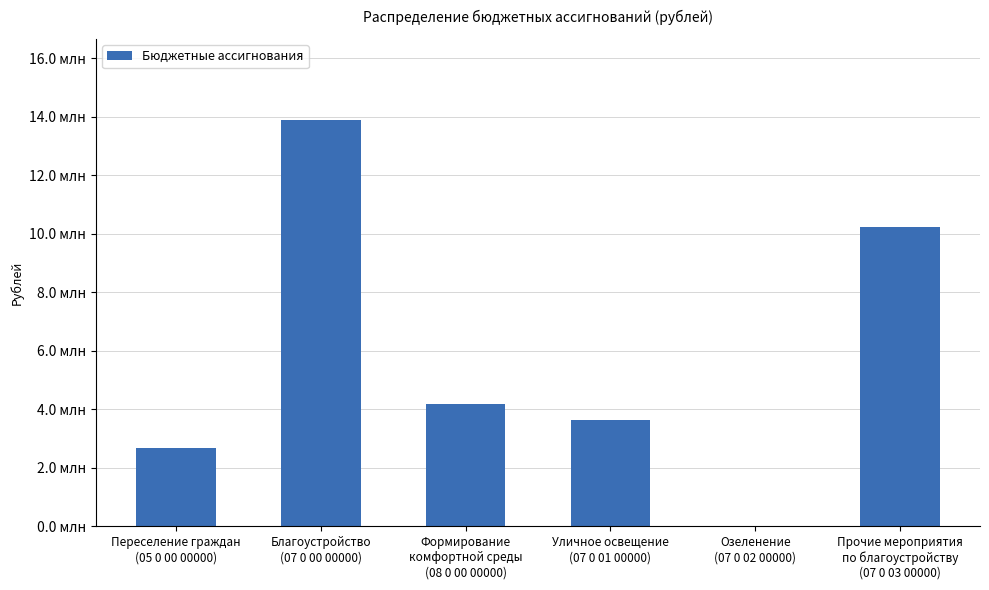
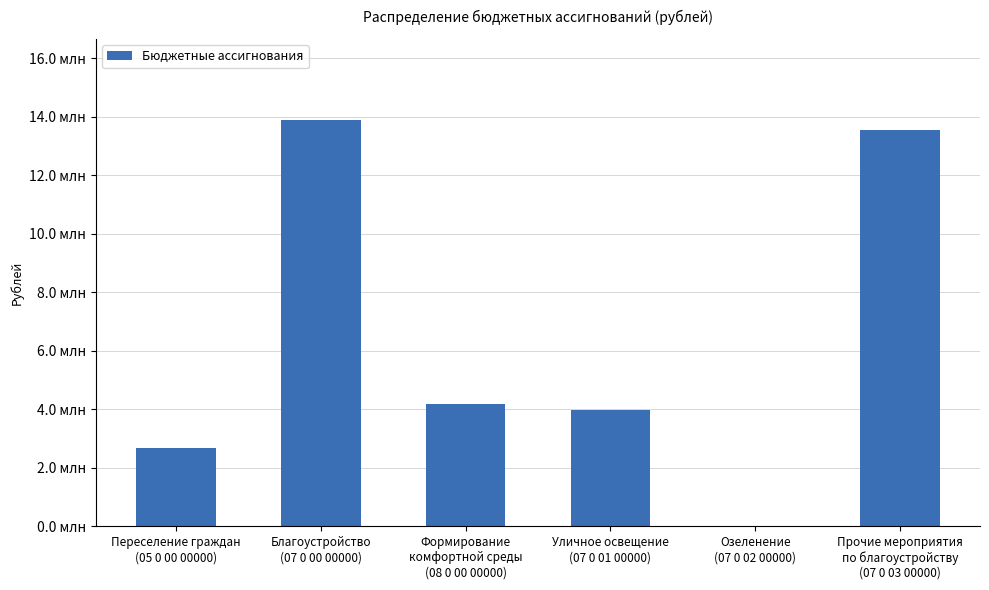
Уличное освещение (07 0 01 00000): 3.7 млн -> 4.0 млн
Прочие мероприятия по благоустройству (07 0 03 00000): 10.2 млн -> 13.5 млн
